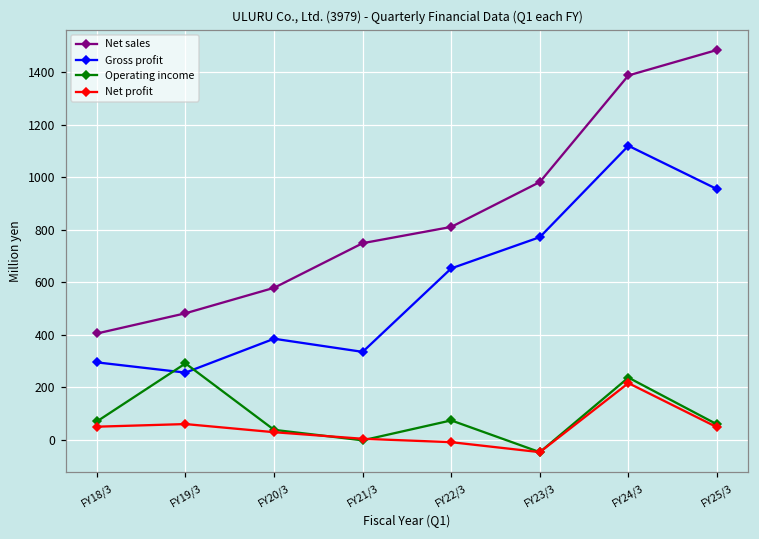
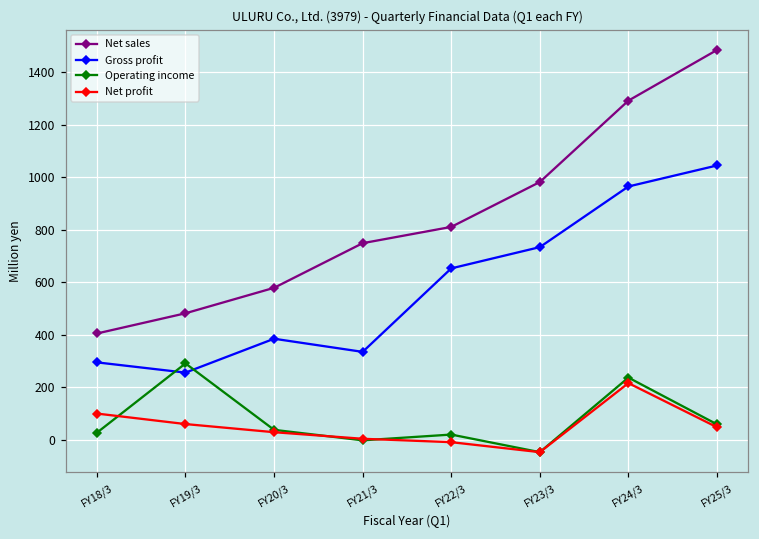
Operating income, FY18/3: 70 -> 30
Net profit, FY18/3: 50 -> 100
Operating income, FY22/3: 70 -> 20
Gross profit, FY23/3: 770 -> 730
Net sales, FY24/3: 1390 -> 1290
Gross profit, FY24/3: 1120 -> 970
Gross profit, FY25/3: 960 -> 1050
